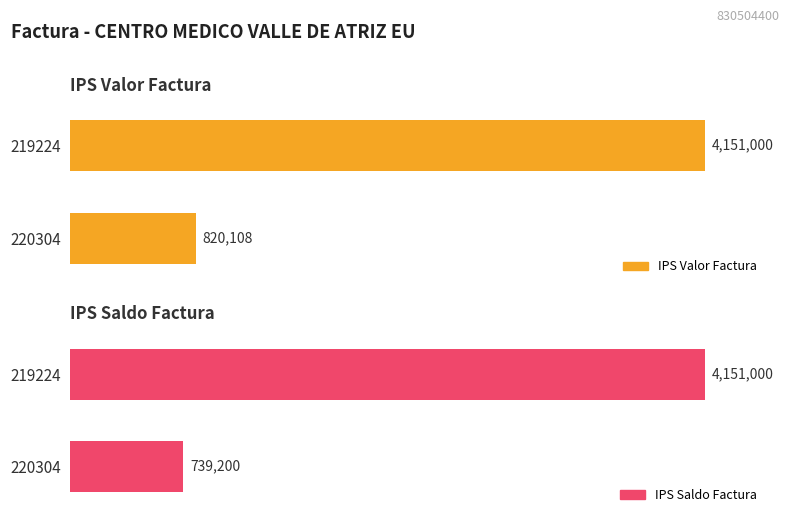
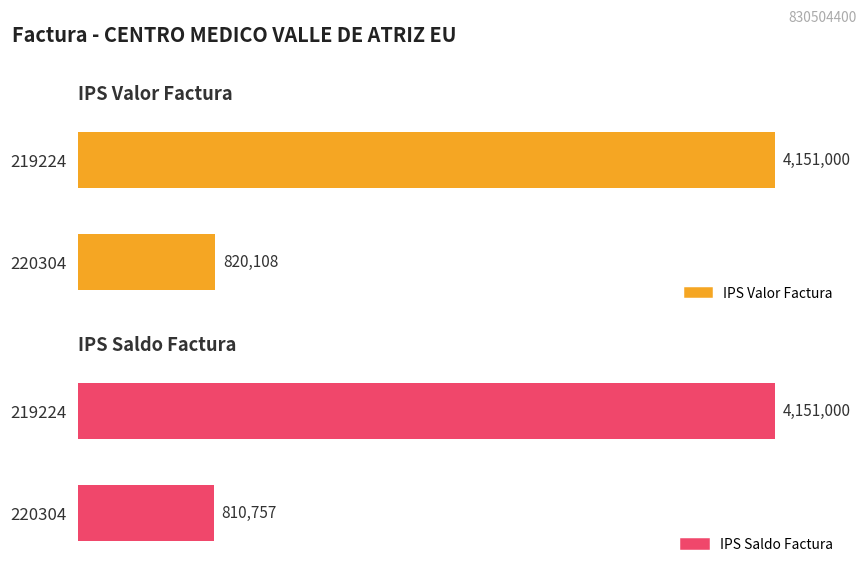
IPS Saldo Factura, 220304: 739,200 -> 810,757
